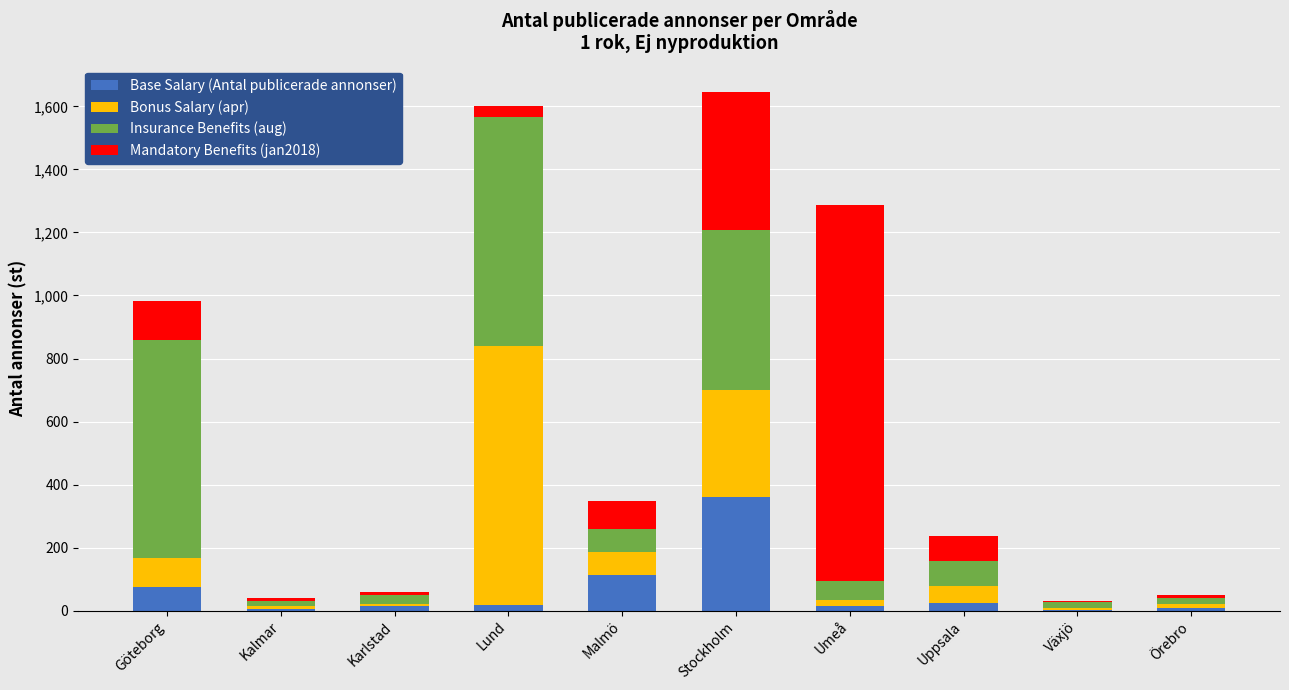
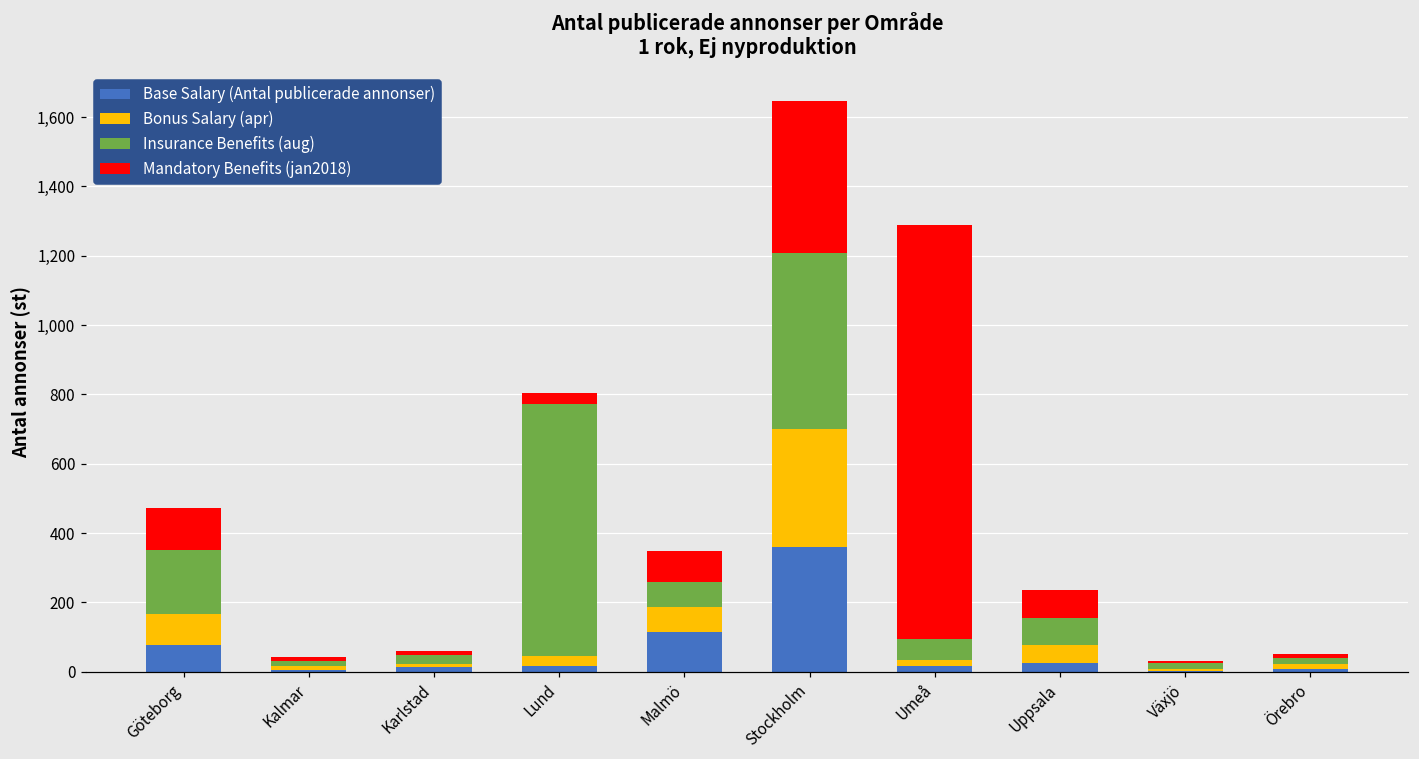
Insurance Benefits (aug), Göteborg: 690 -> 180
Bonus Salary (apr), Lund: 820 -> 30
